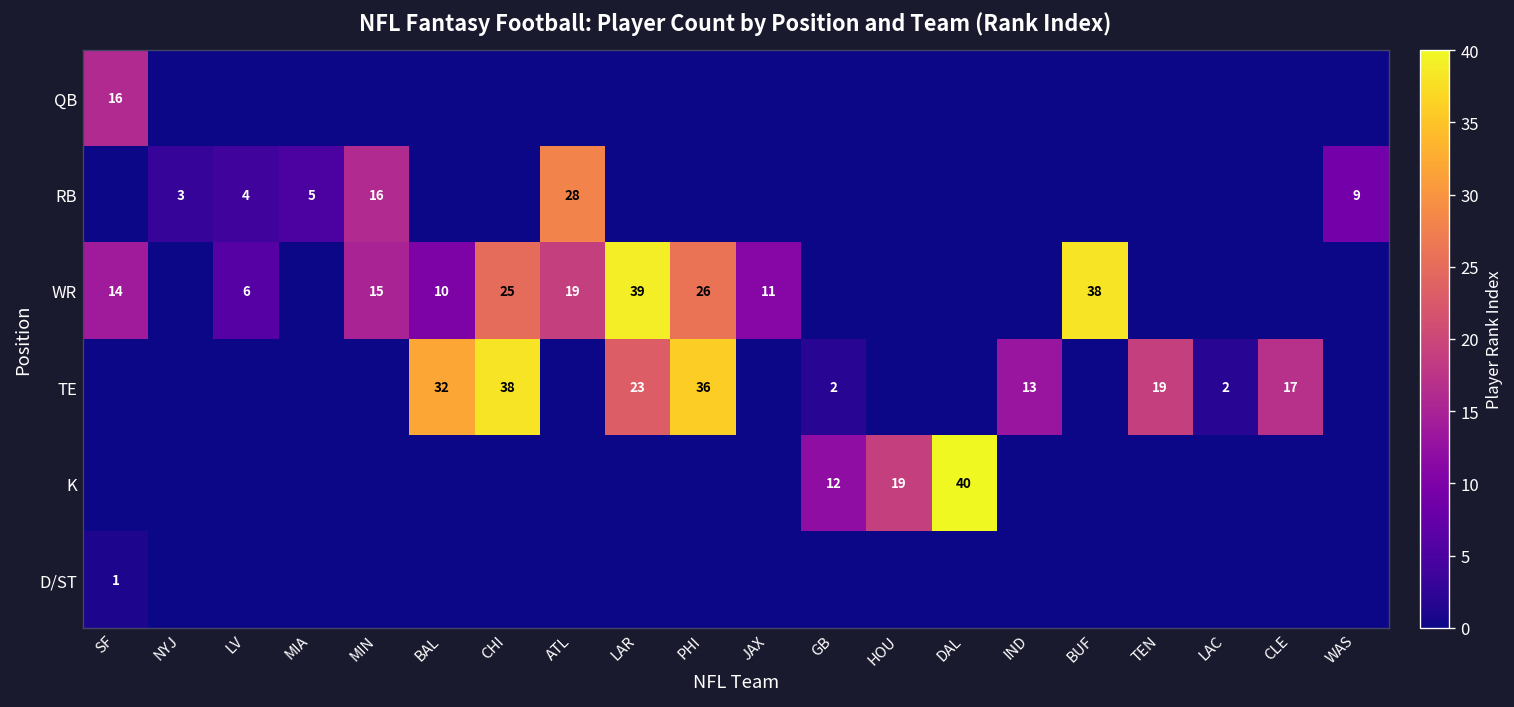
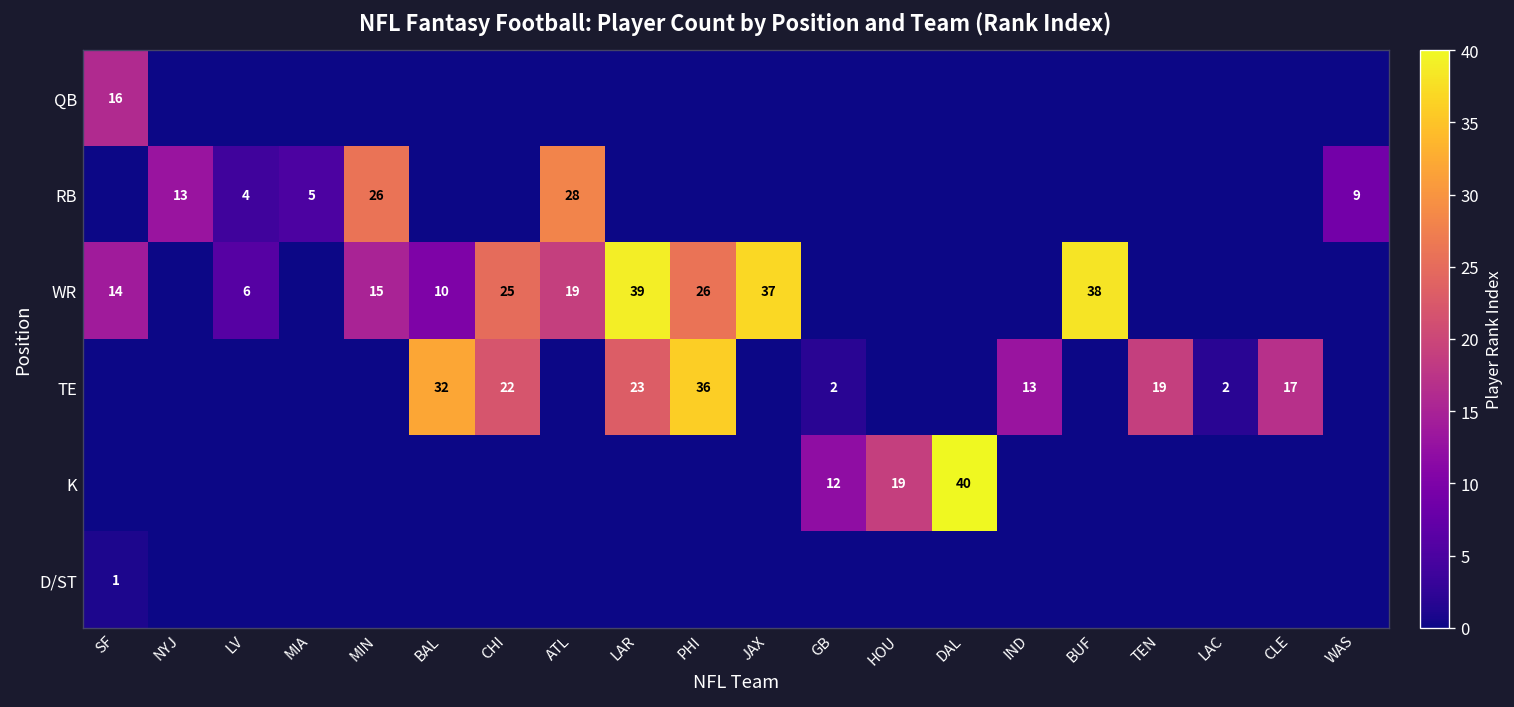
RB, NYJ: 3 -> 13
RB, MIN: 16 -> 26
WR, JAX: 11 -> 37
TE, CHI: 38 -> 22
